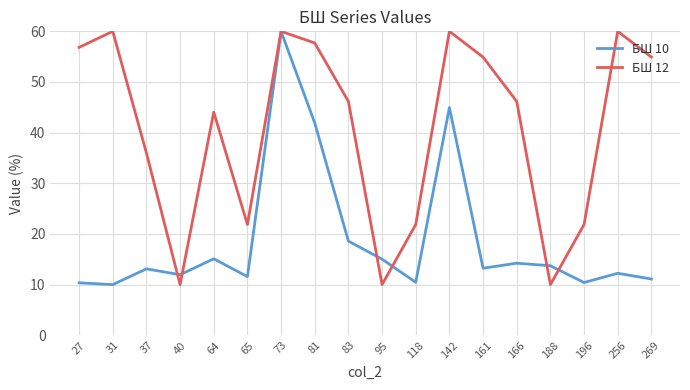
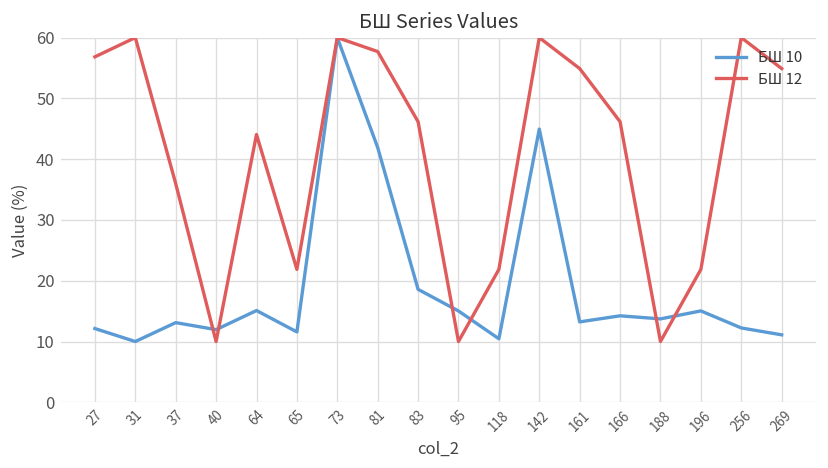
БШ 10, 27: 10 -> 12
БШ 10, 196: 10 -> 15
